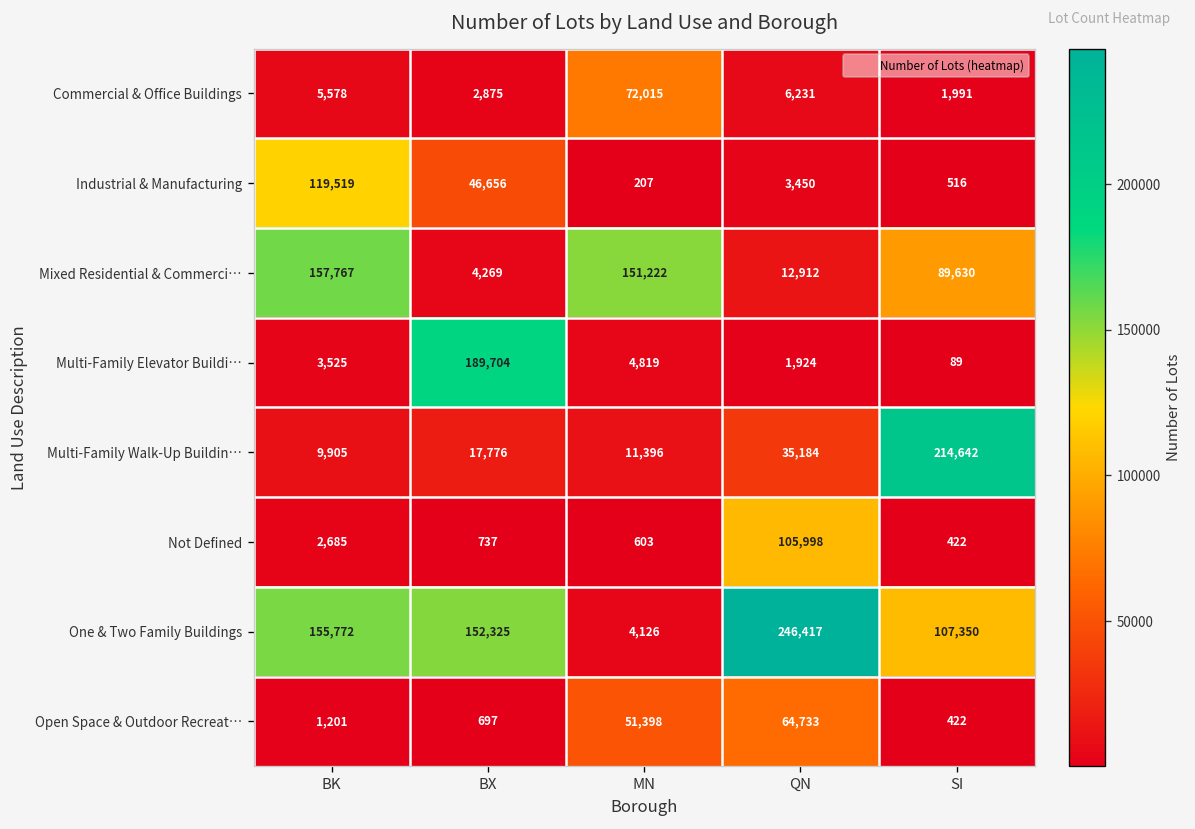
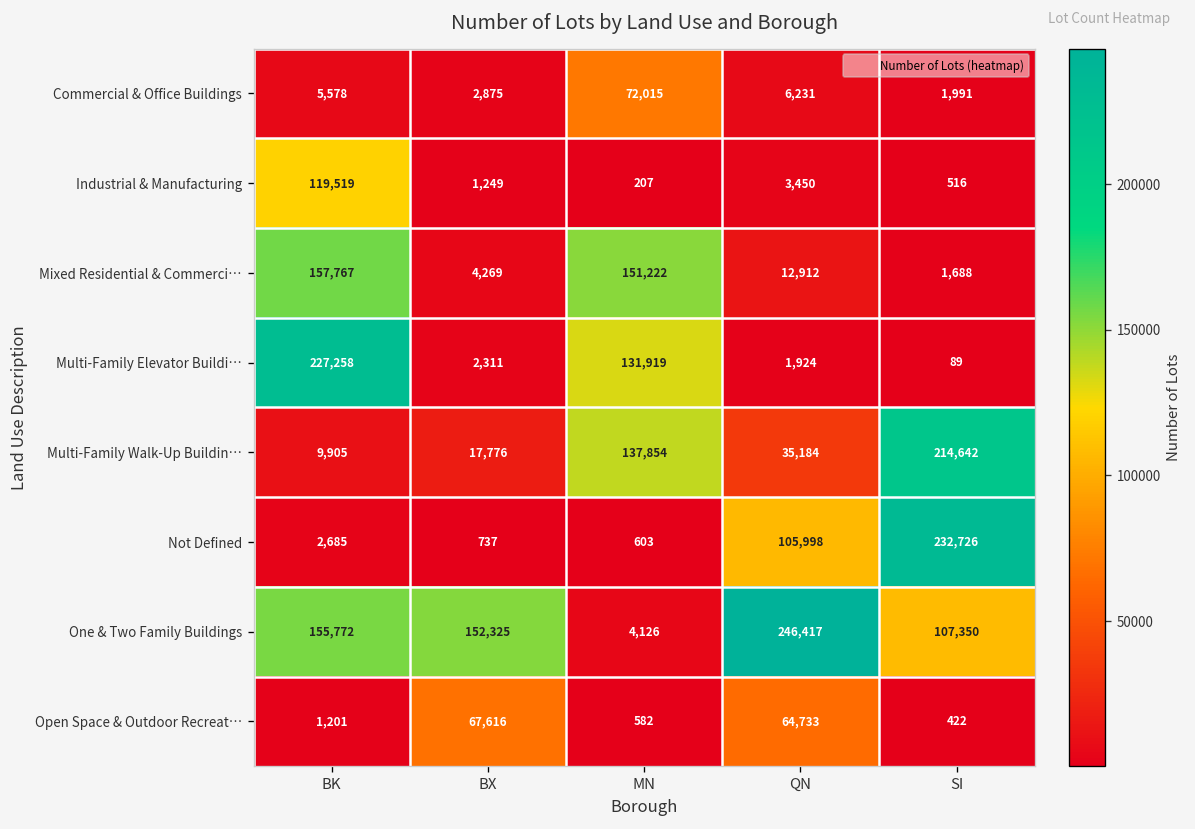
Industrial & Manufacturing, BX: 46,656 -> 1,249
Mixed Residential & Commerci…, SI: 89,630 -> 1,688
Multi-Family Elevator Buildi…, BK: 3,525 -> 227,258
Multi-Family Elevator Buildi…, BX: 189,704 -> 2,311
Multi-Family Elevator Buildi…, MN: 4,819 -> 131,919
Multi-Family Walk-Up Buildin…, MN: 11,396 -> 137,854
Not Defined, SI: 422 -> 232,726
Open Space & Outdoor Recreat…, BX: 697 -> 67,616
Open Space & Outdoor Recreat…, MN: 51,398 -> 582
